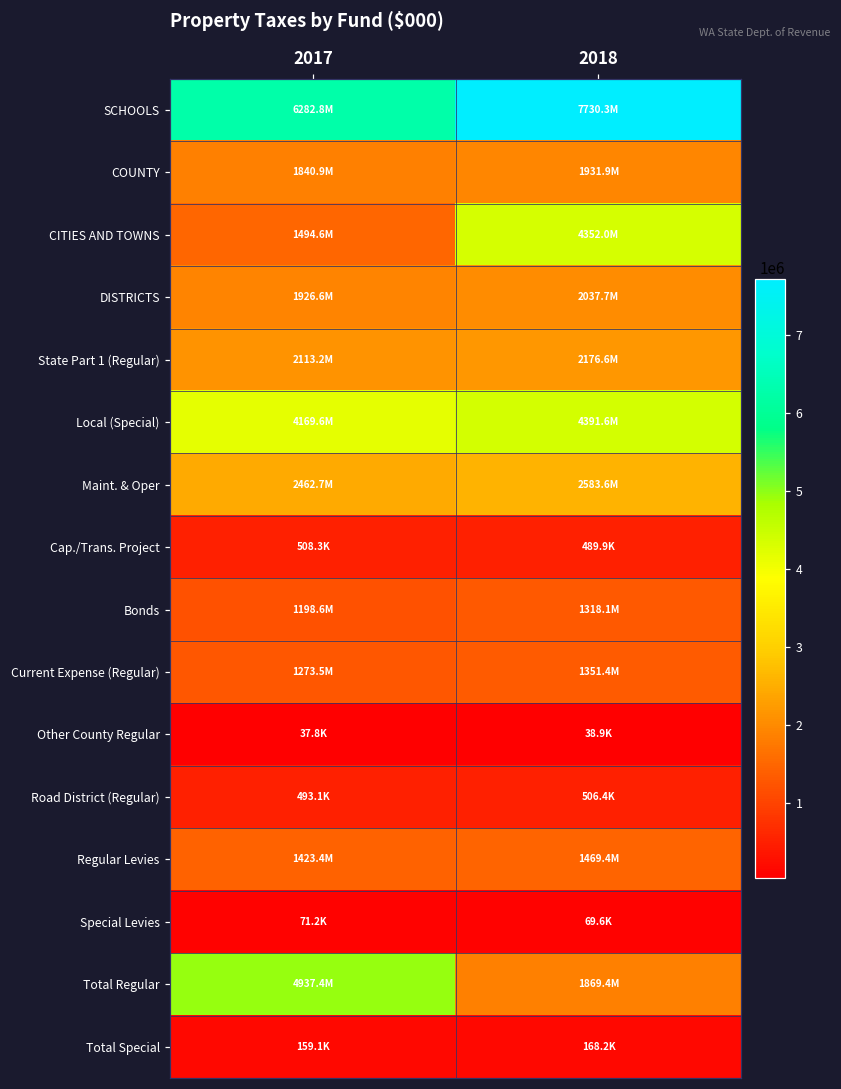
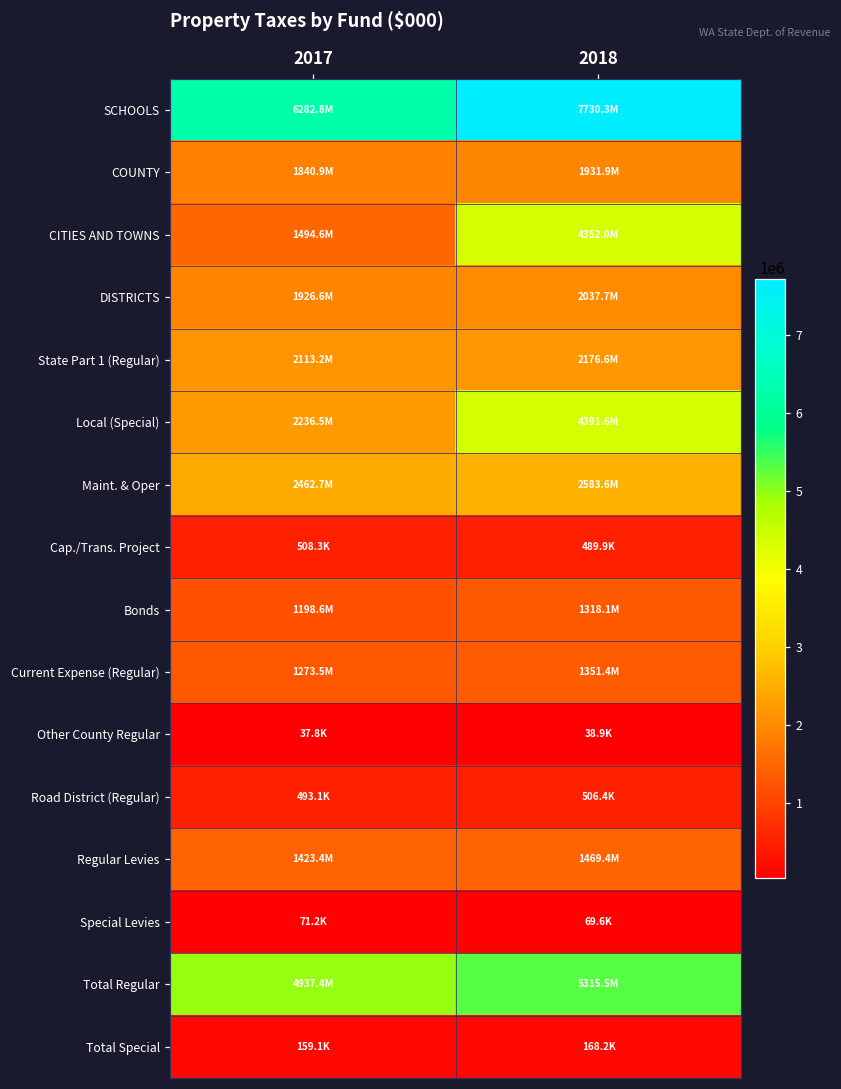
Local (Special), 2017: 4169.6M -> 2236.5M
Total Regular, 2018: 1869.4M -> 5315.5M
